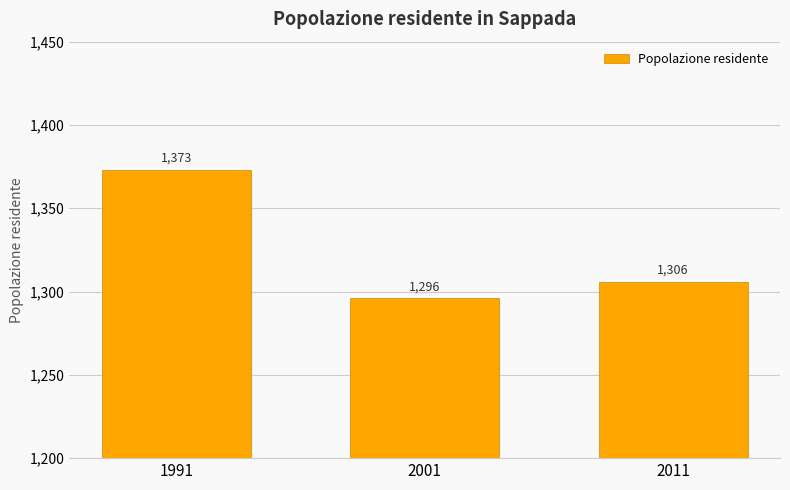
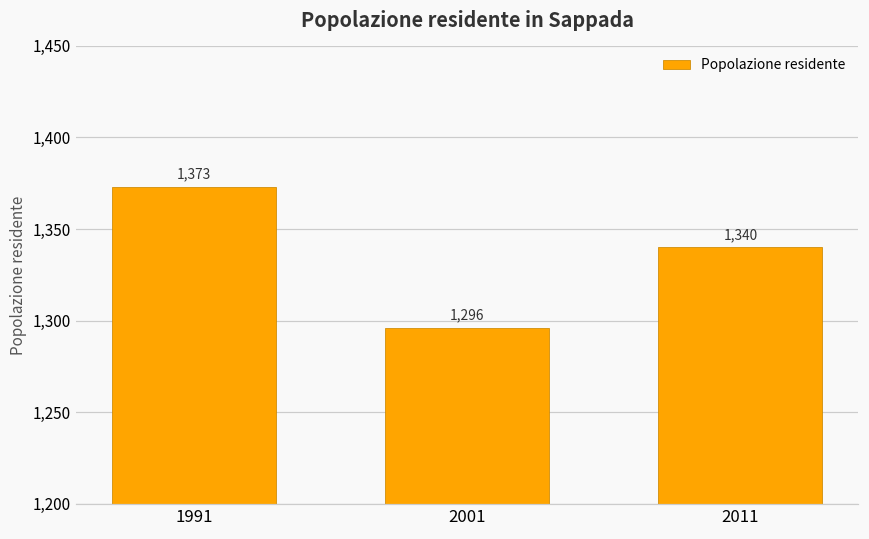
2011: 1,306 -> 1,340
